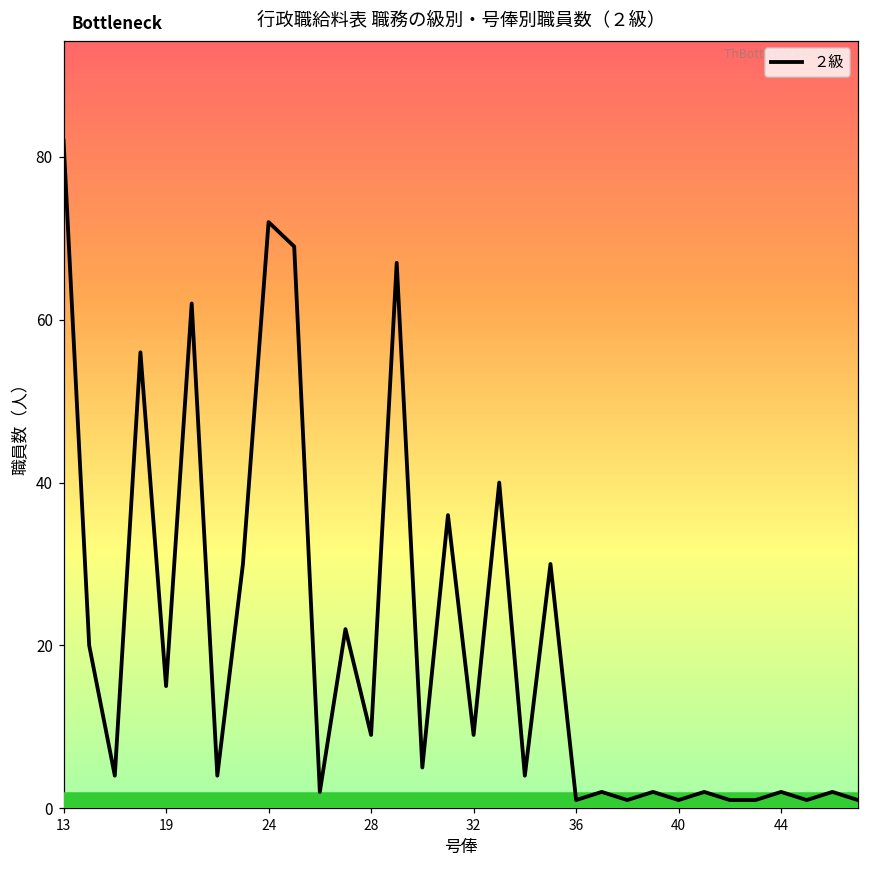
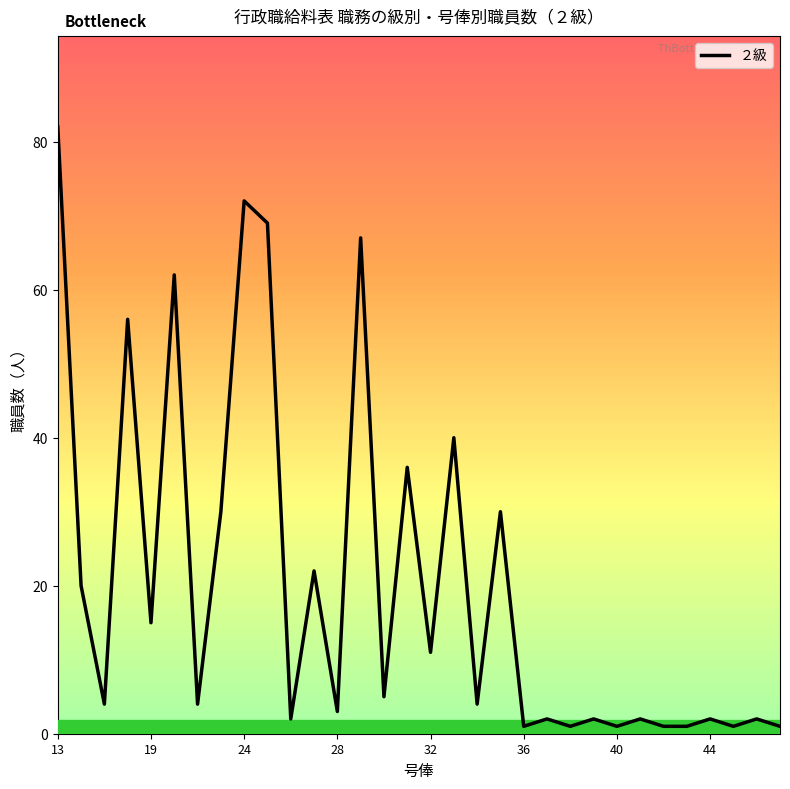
28: 9 -> 3
32: 9 -> 11
